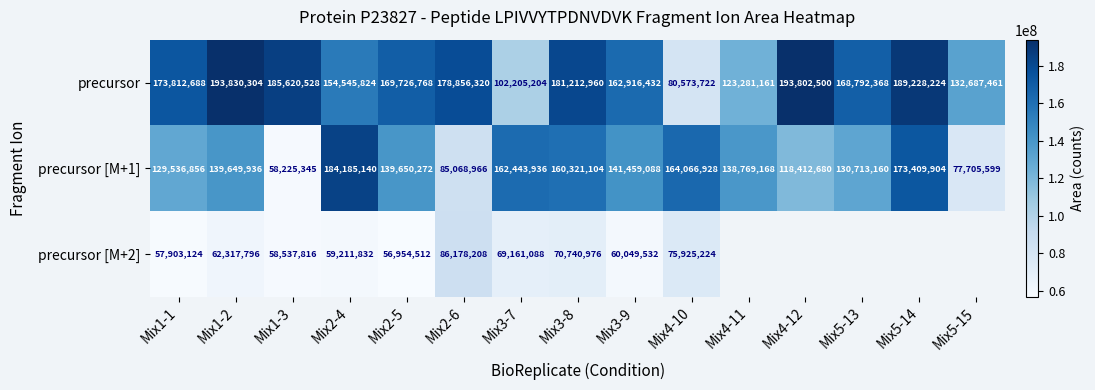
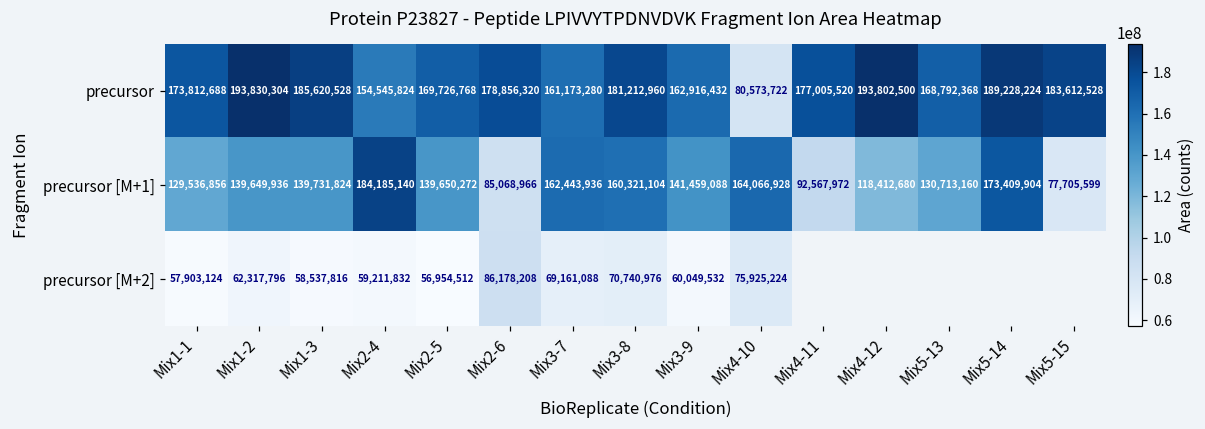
precursor, Mix3-7: 102,205,204 -> 161,173,280
precursor, Mix4-11: 123,281,161 -> 177,005,520
precursor, Mix5-15: 132,687,461 -> 183,612,528
precursor [M+1], Mix1-3: 58,225,345 -> 139,731,824
precursor [M+1], Mix4-11: 138,769,168 -> 92,567,972
